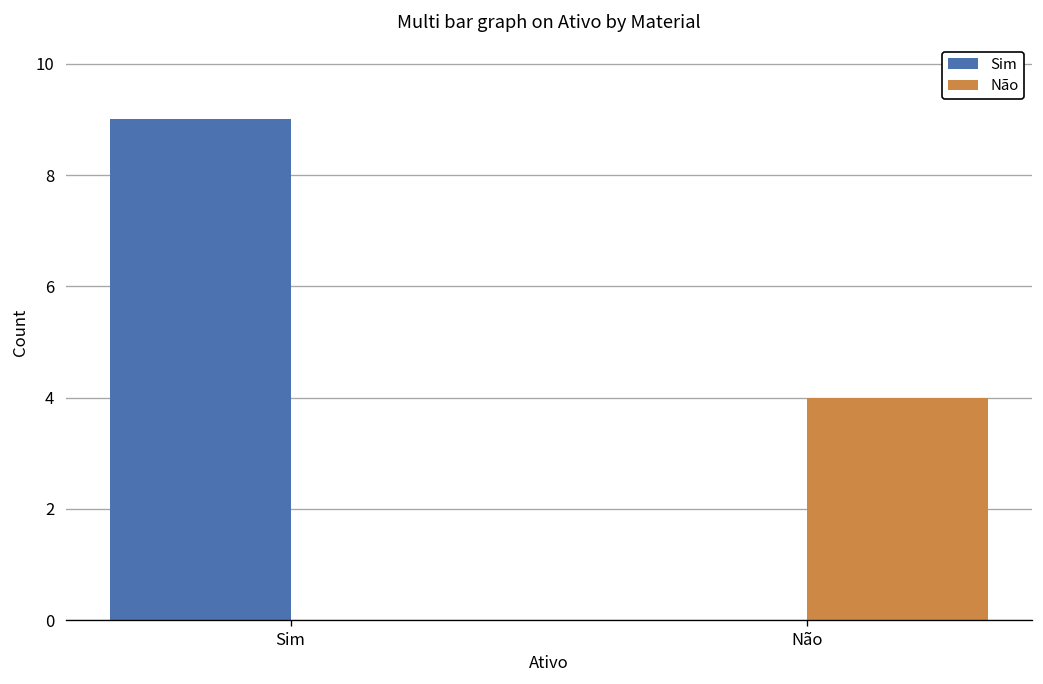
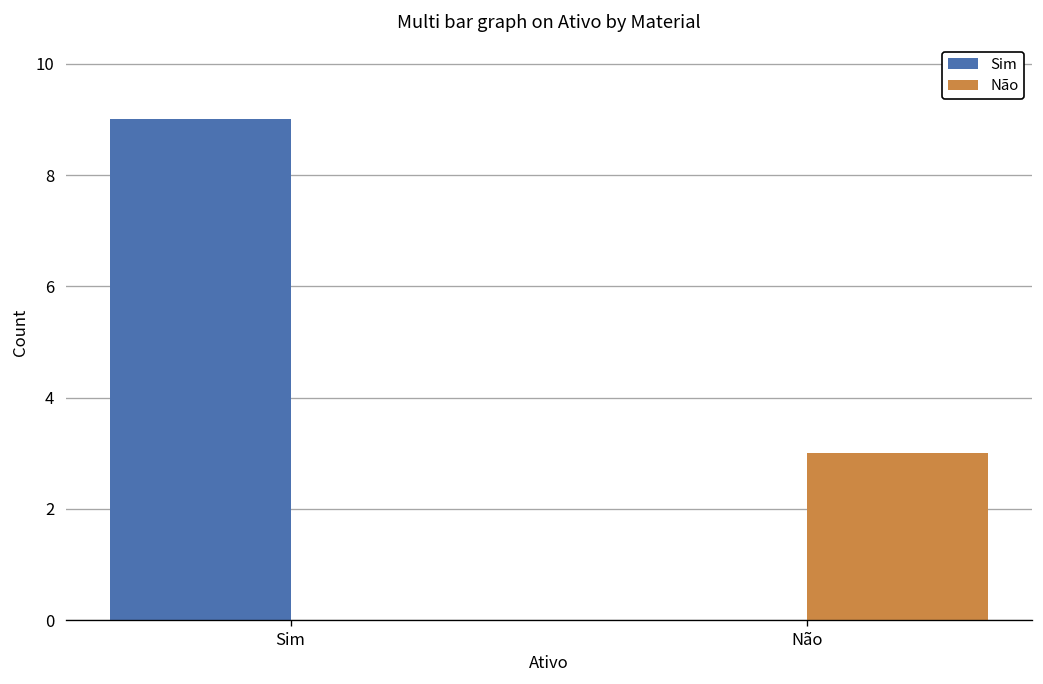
Não, Não: 4 -> 3
